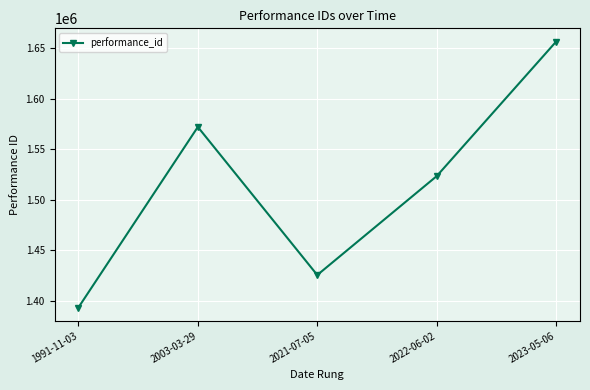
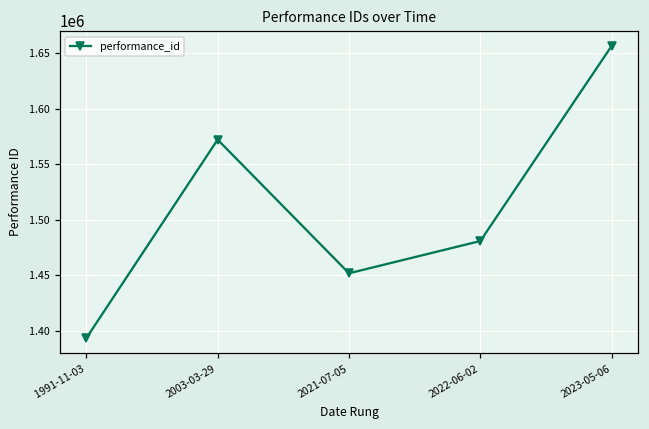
2021-07-05: 1426000 -> 1452000
2022-06-02: 1524000 -> 1481000
